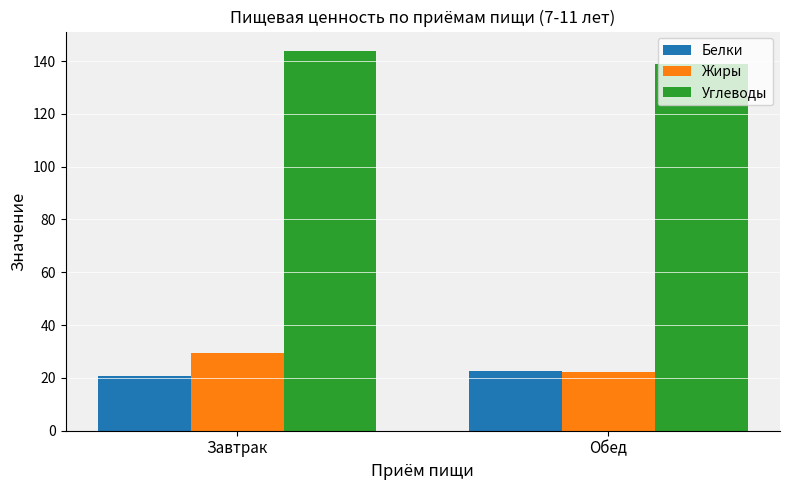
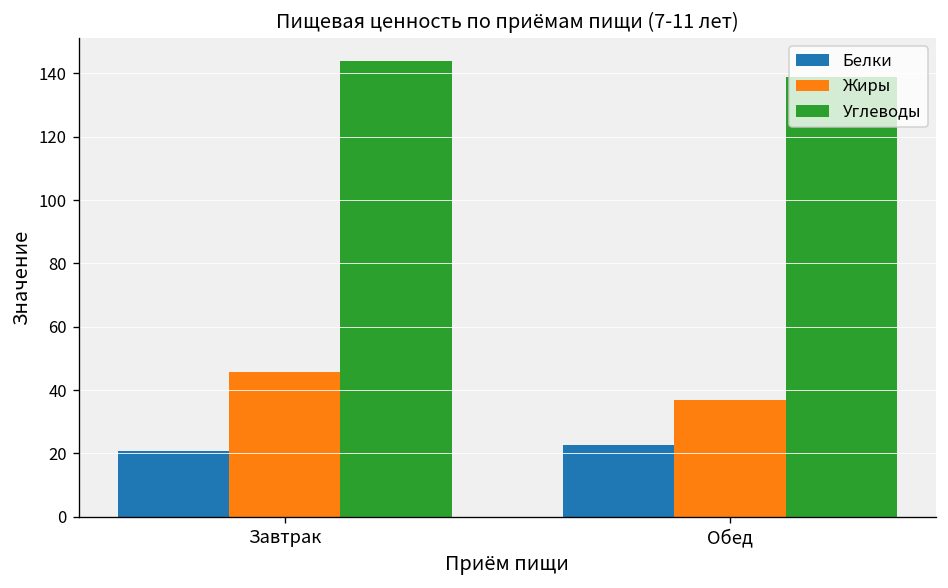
Жиры, Завтрак: 29 -> 46
Жиры, Обед: 22 -> 37
